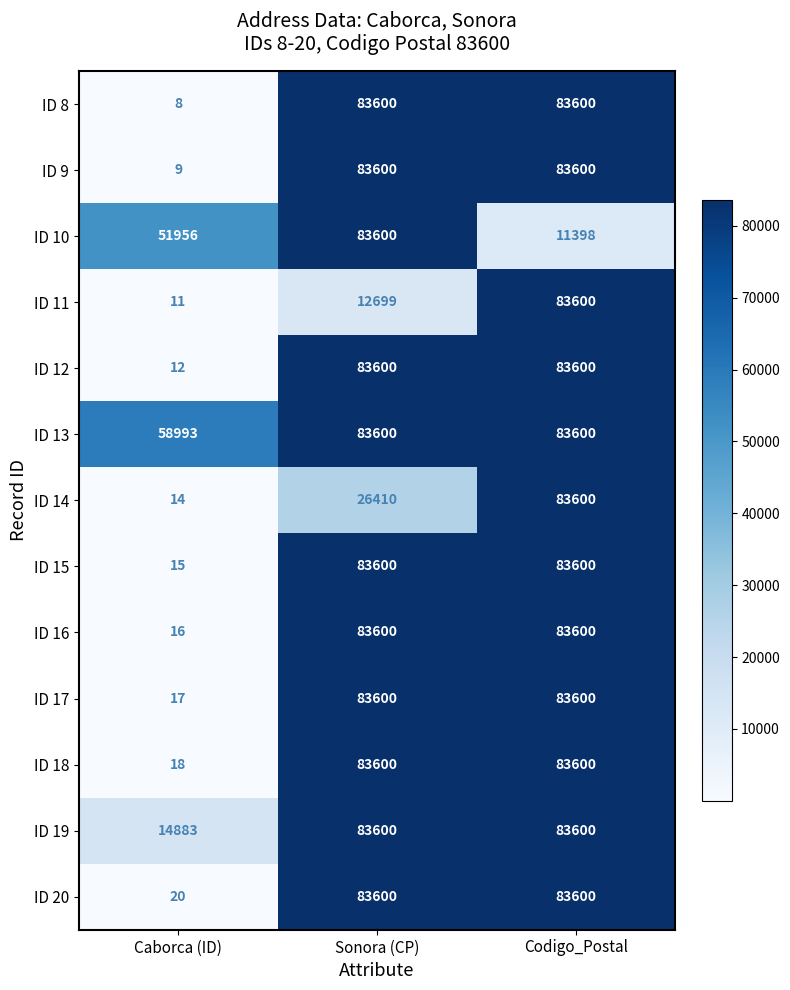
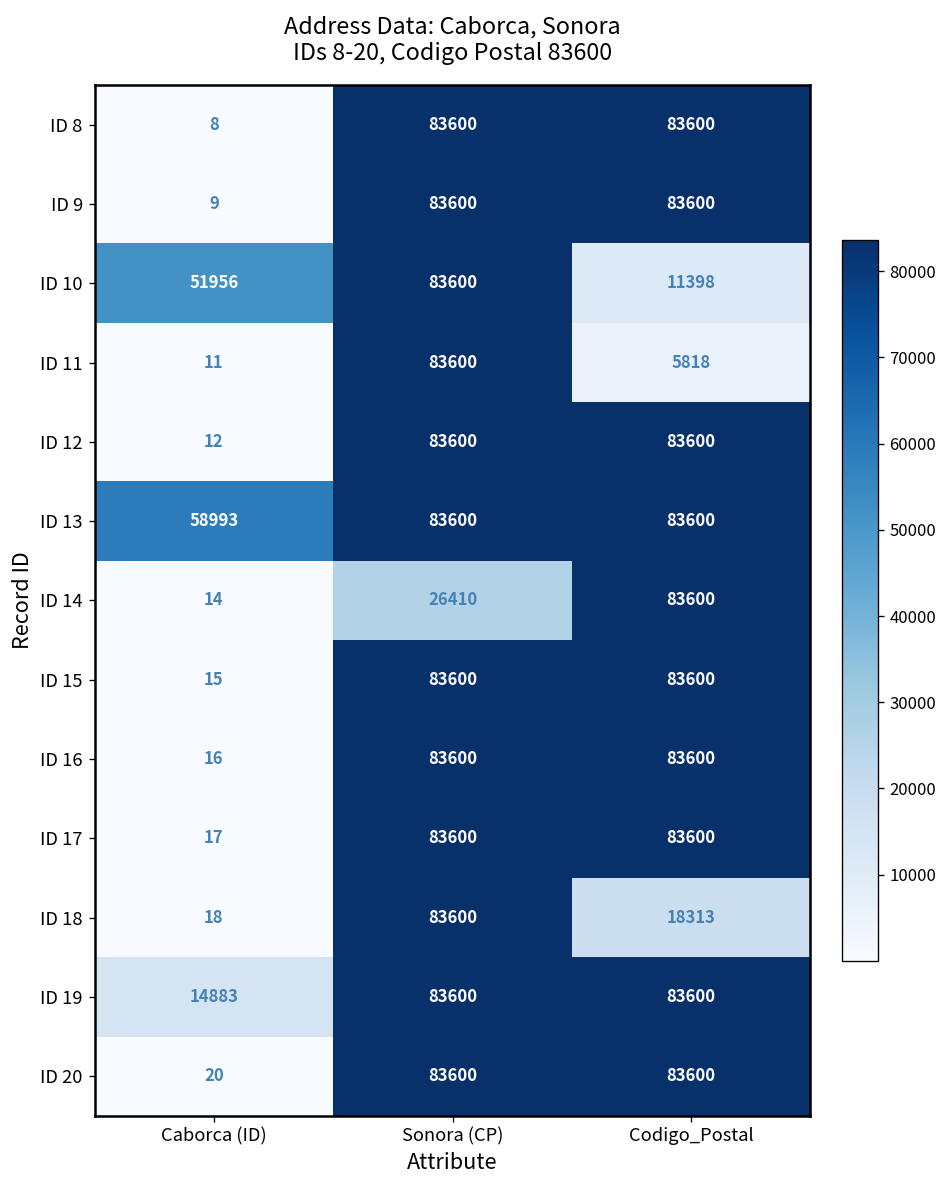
ID 11, Sonora (CP): 12699 -> 83600
ID 11, Codigo_Postal: 83600 -> 5818
ID 18, Codigo_Postal: 83600 -> 18313
